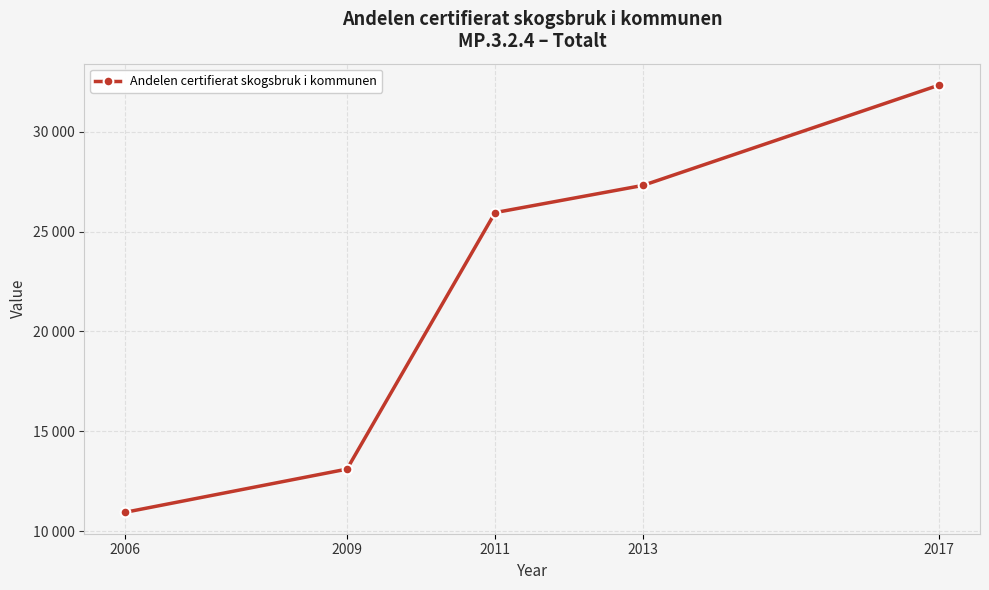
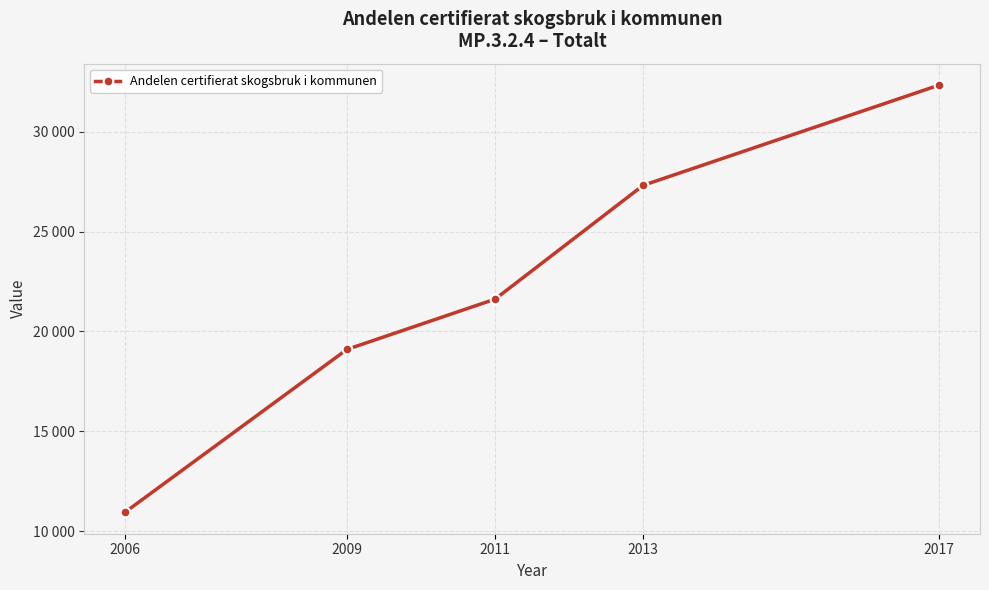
2009: 13100 -> 19100
2011: 26000 -> 21600
